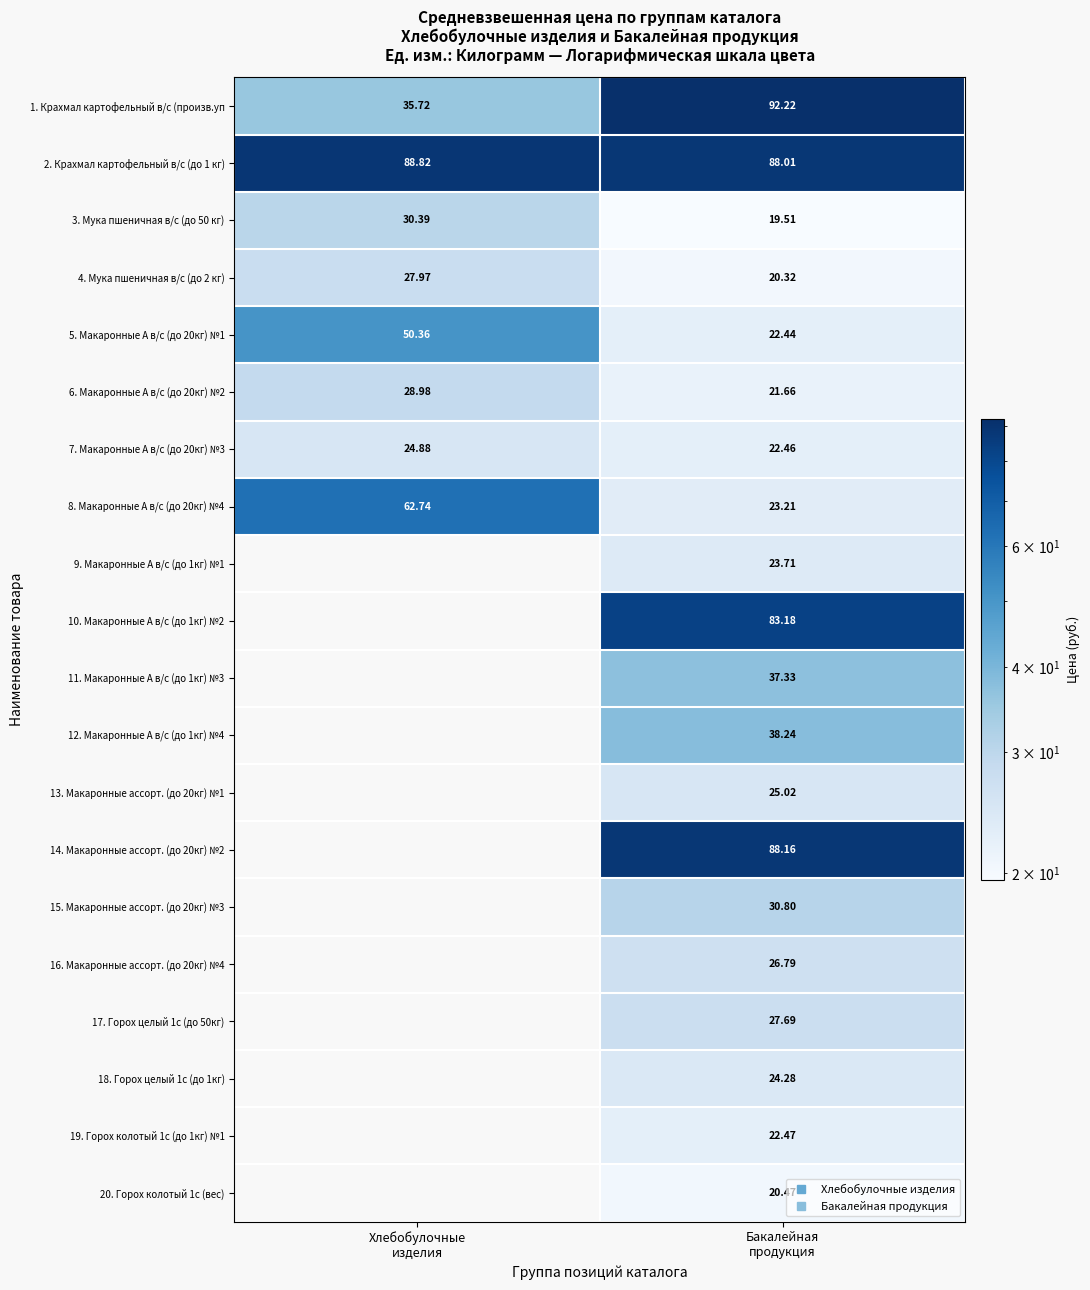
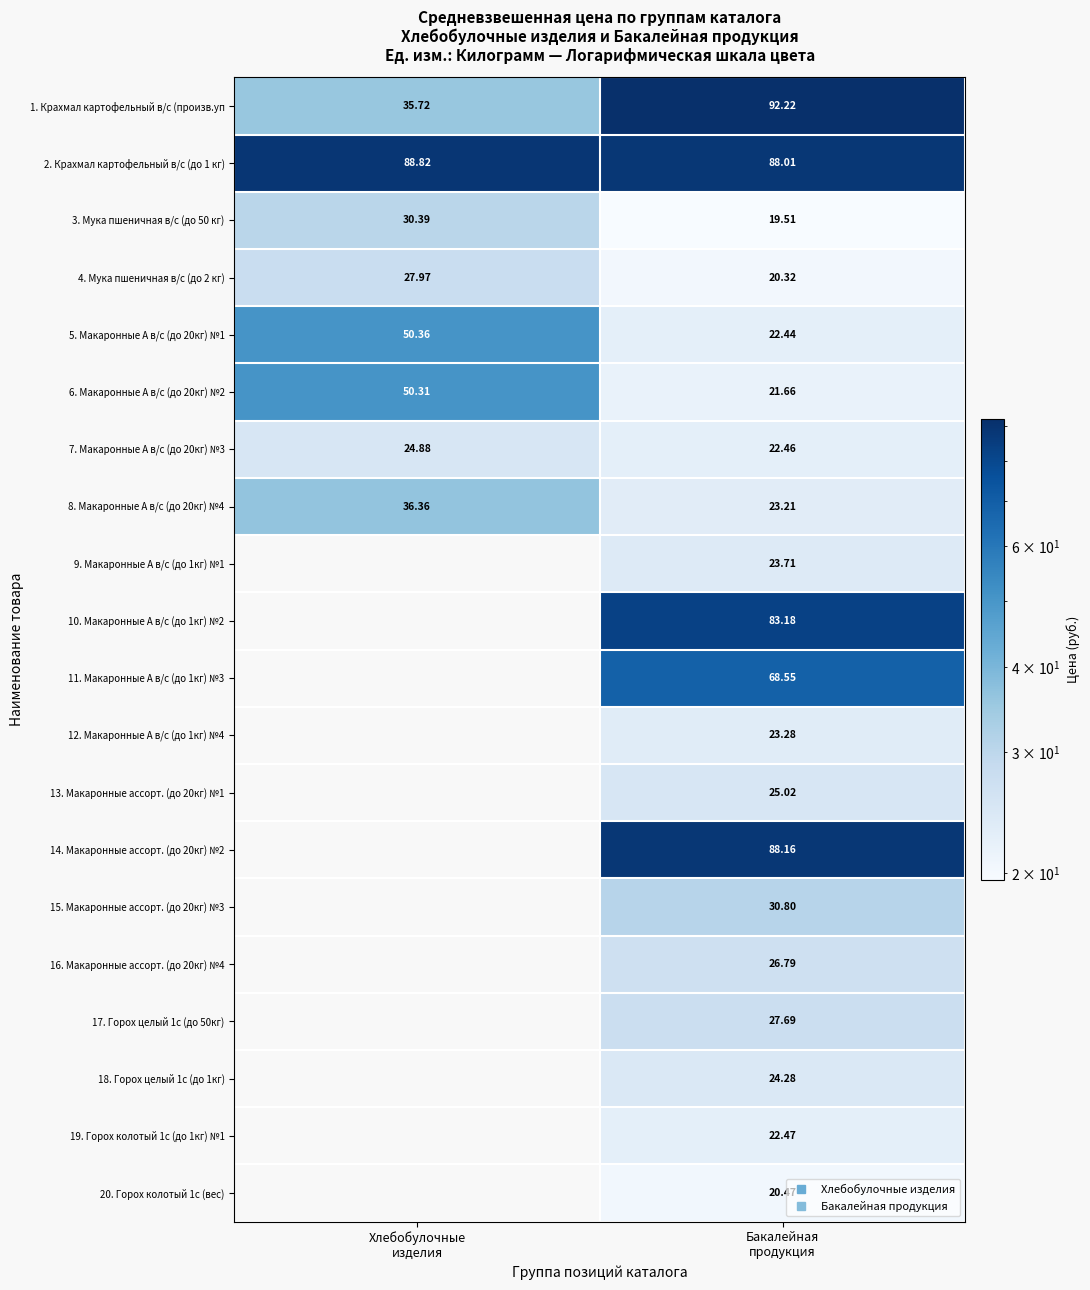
6. Макаронные А в/с (до 20кг) №2, Хлебобулочные изделия: 28.98 -> 50.31
8. Макаронные А в/с (до 20кг) №4, Хлебобулочные изделия: 62.74 -> 36.36
11. Макаронные А в/с (до 1кг) №3, Бакалейная продукция: 37.33 -> 68.55
12. Макаронные А в/с (до 1кг) №4, Бакалейная продукция: 38.24 -> 23.28
